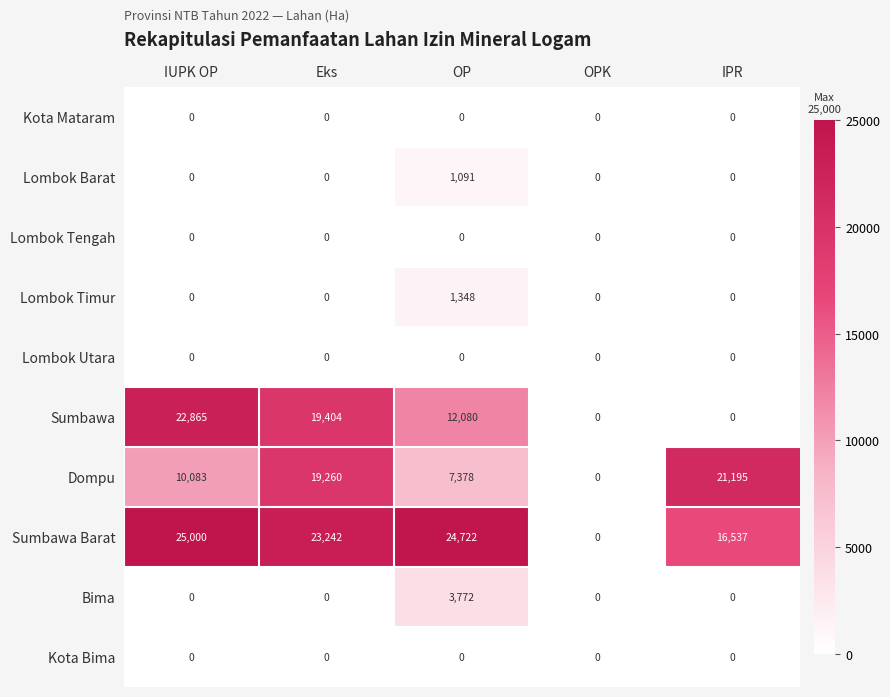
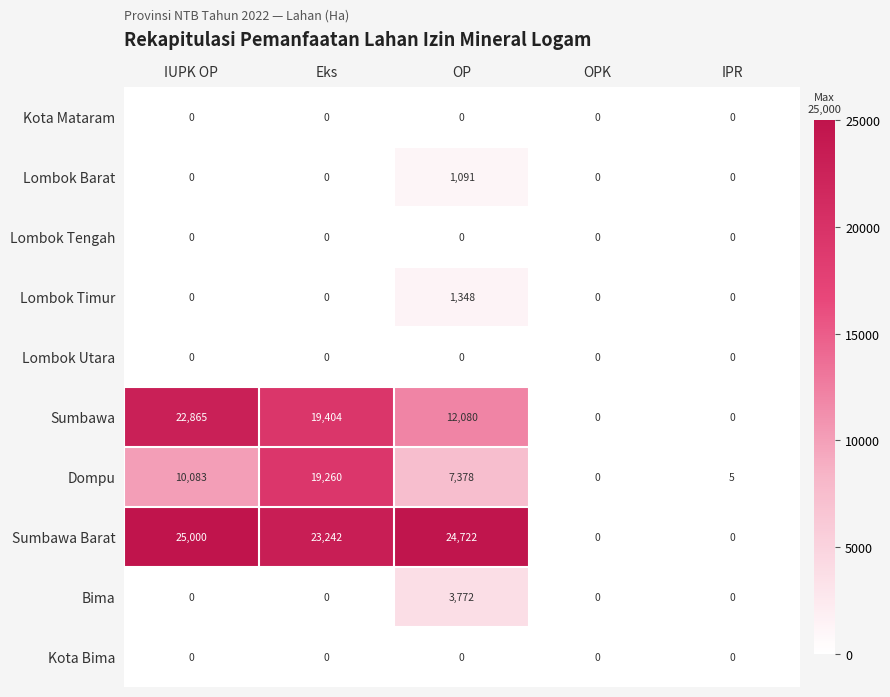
Dompu, IPR: 21,195 -> 5
Sumbawa Barat, IPR: 16,537 -> 0
